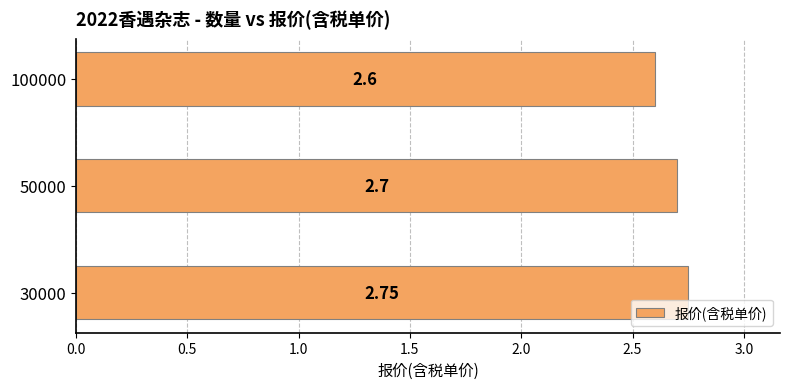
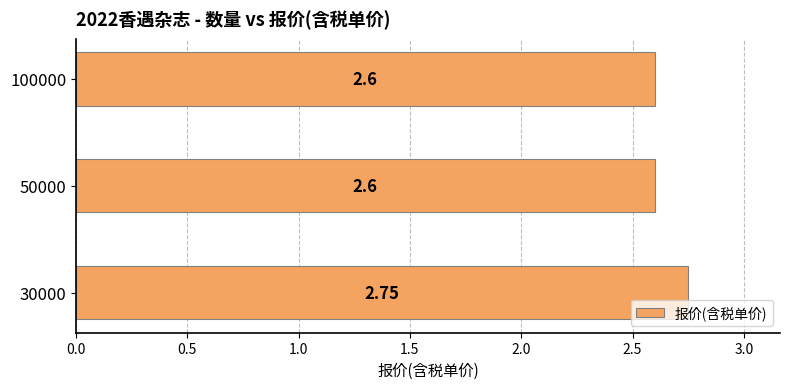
50000: 2.7 -> 2.6
